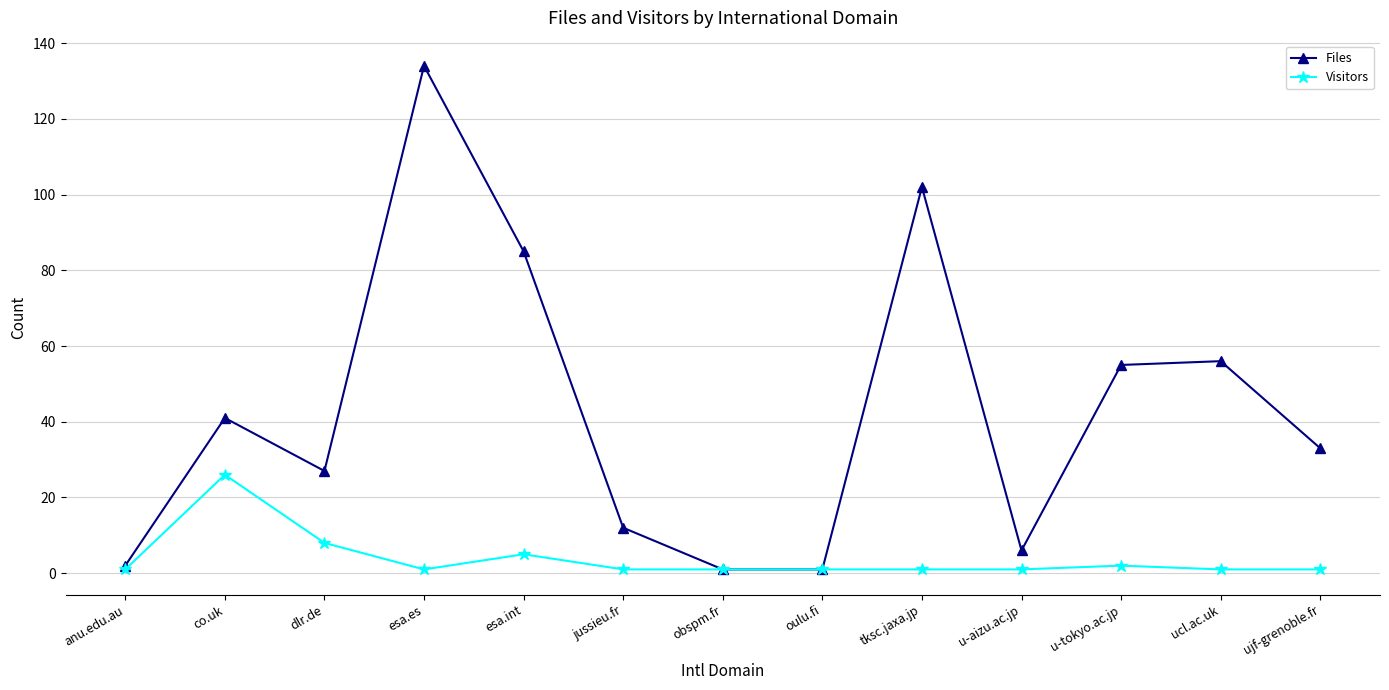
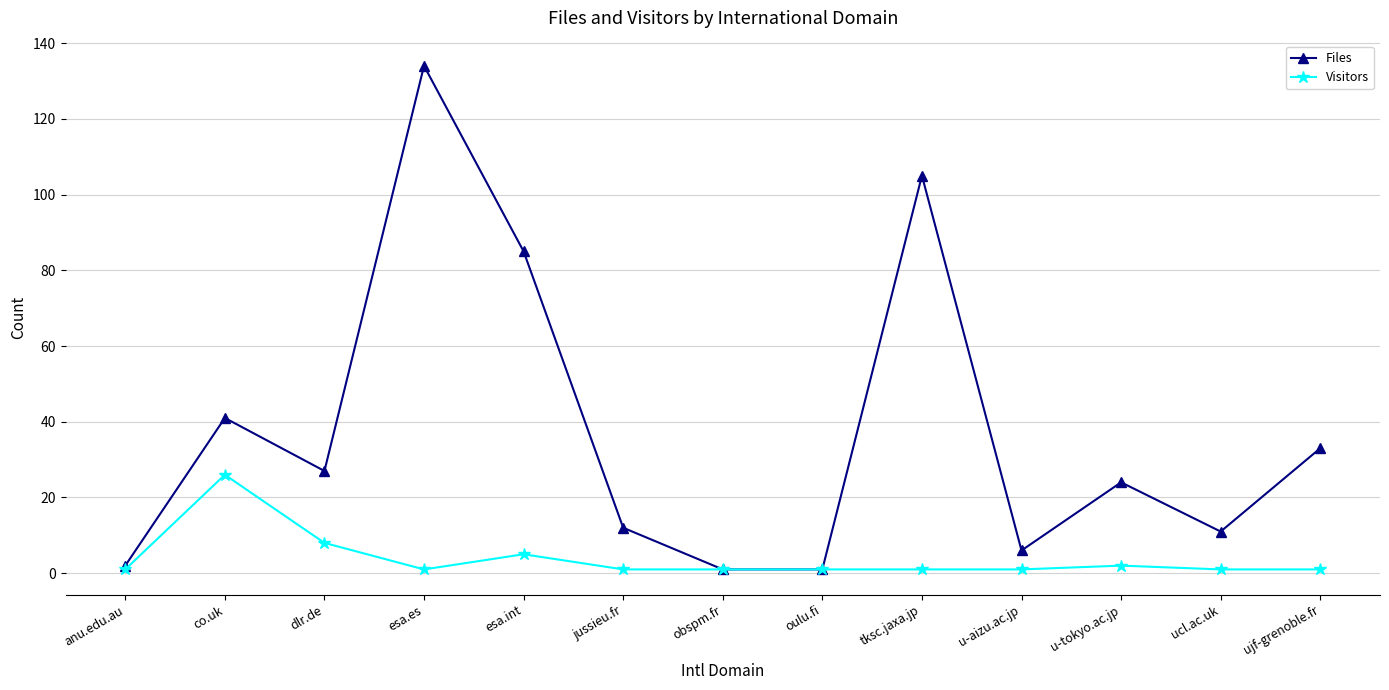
Files, tksc.jaxa.jp: 102 -> 105
Files, u-tokyo.ac.jp: 55 -> 24
Files, ucl.ac.uk: 56 -> 11
